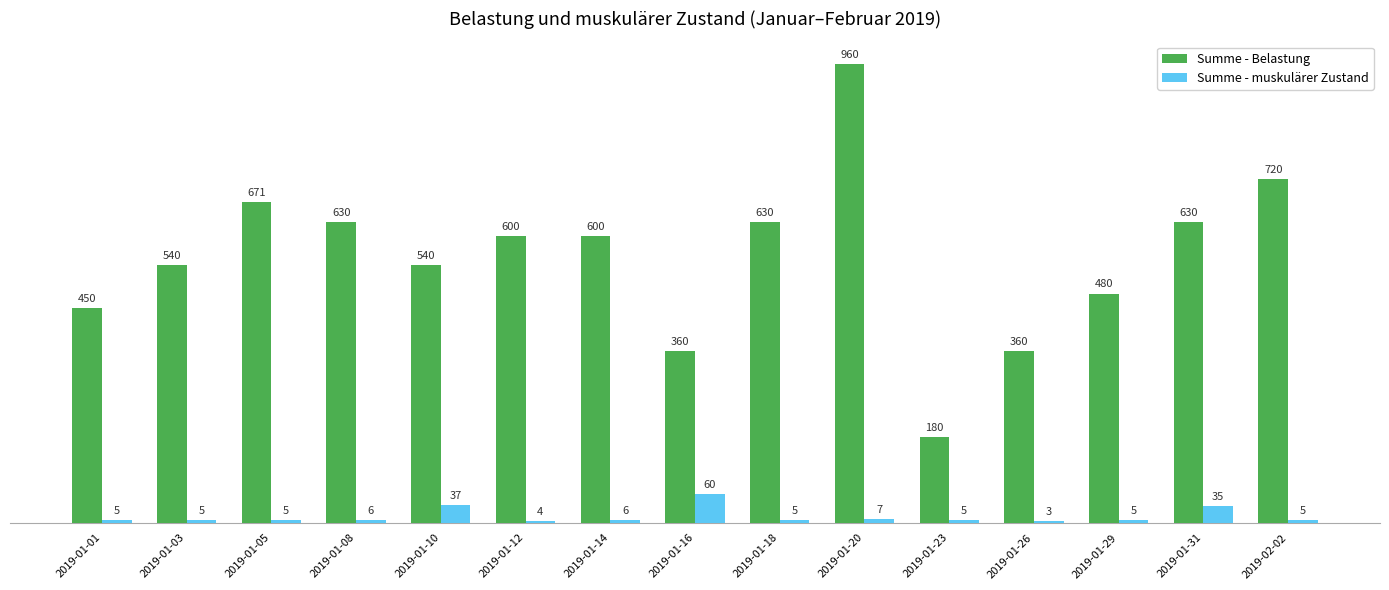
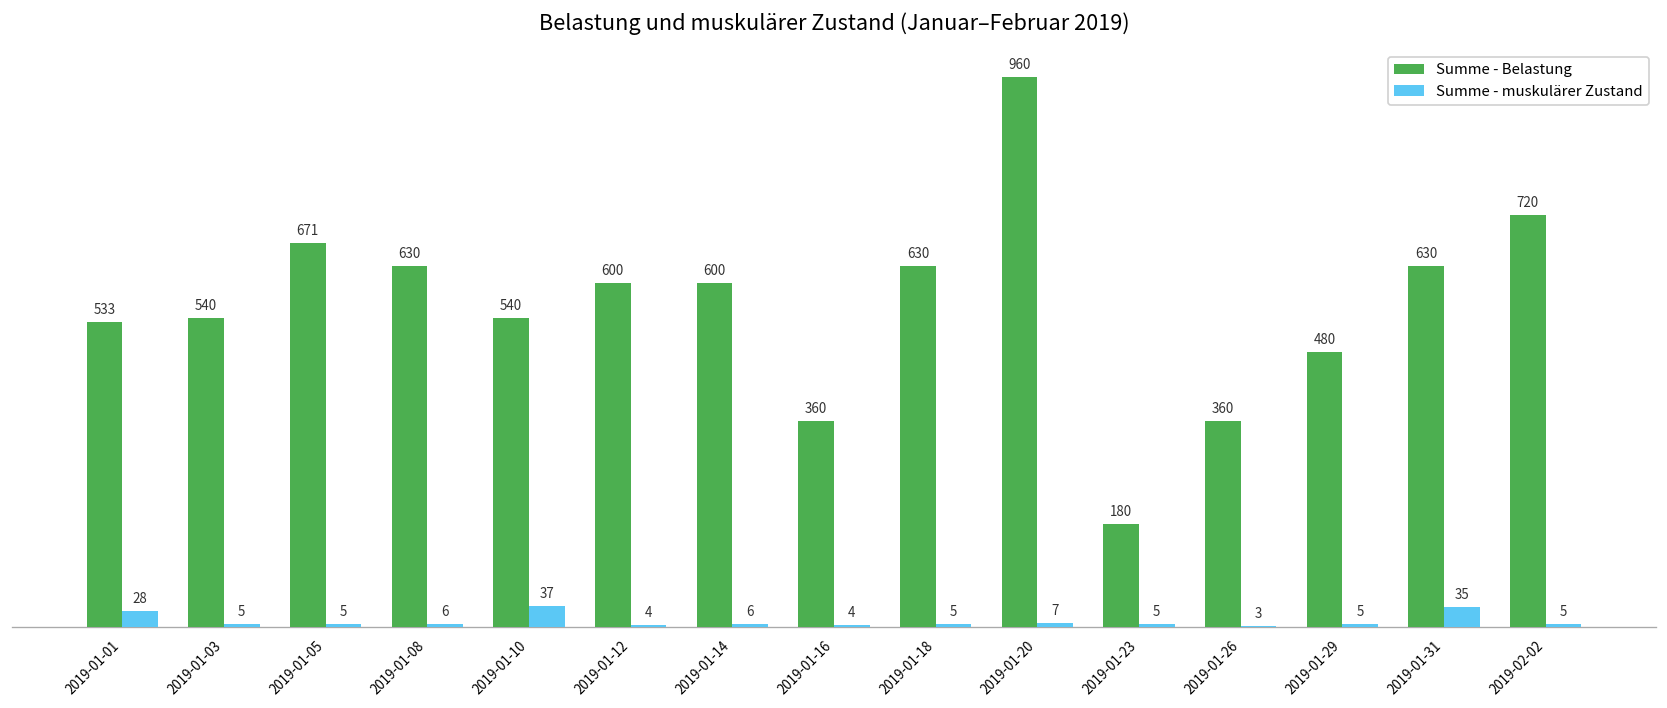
Summe - Belastung, 2019-01-01: 450 -> 533
Summe - muskulärer Zustand, 2019-01-01: 5 -> 28
Summe - muskulärer Zustand, 2019-01-16: 60 -> 4
